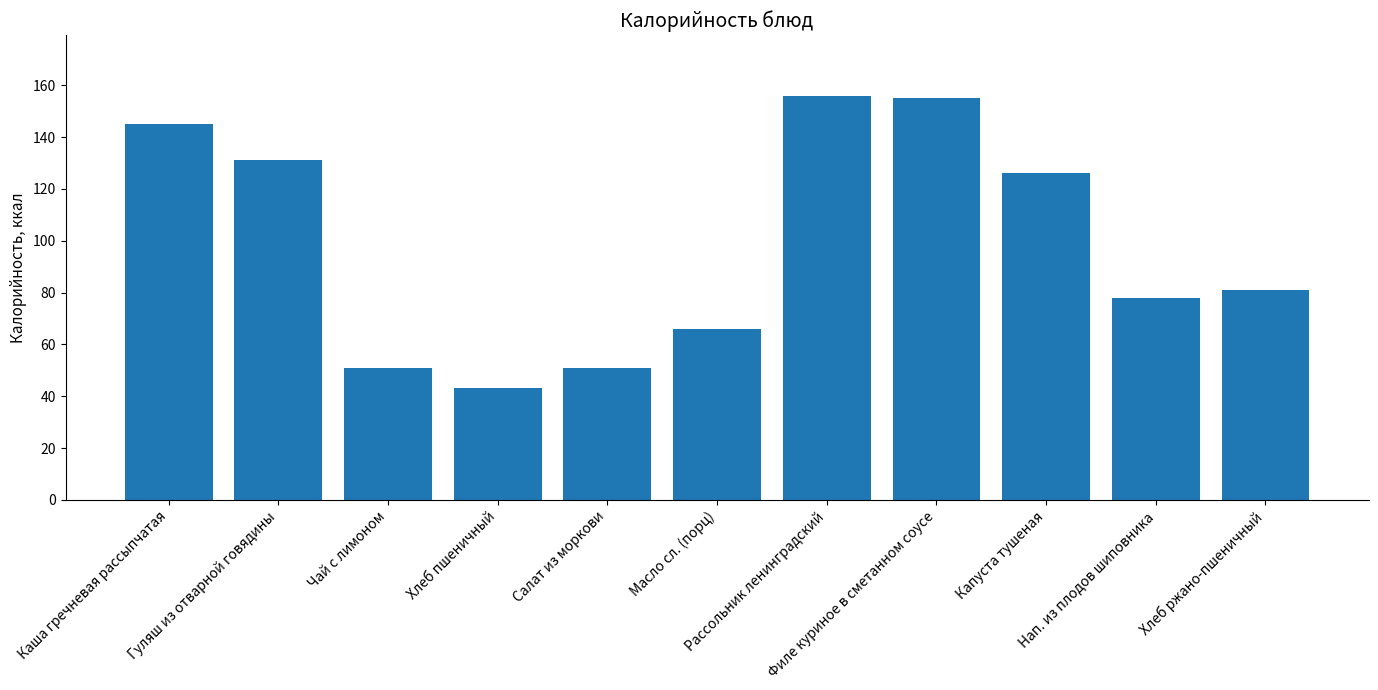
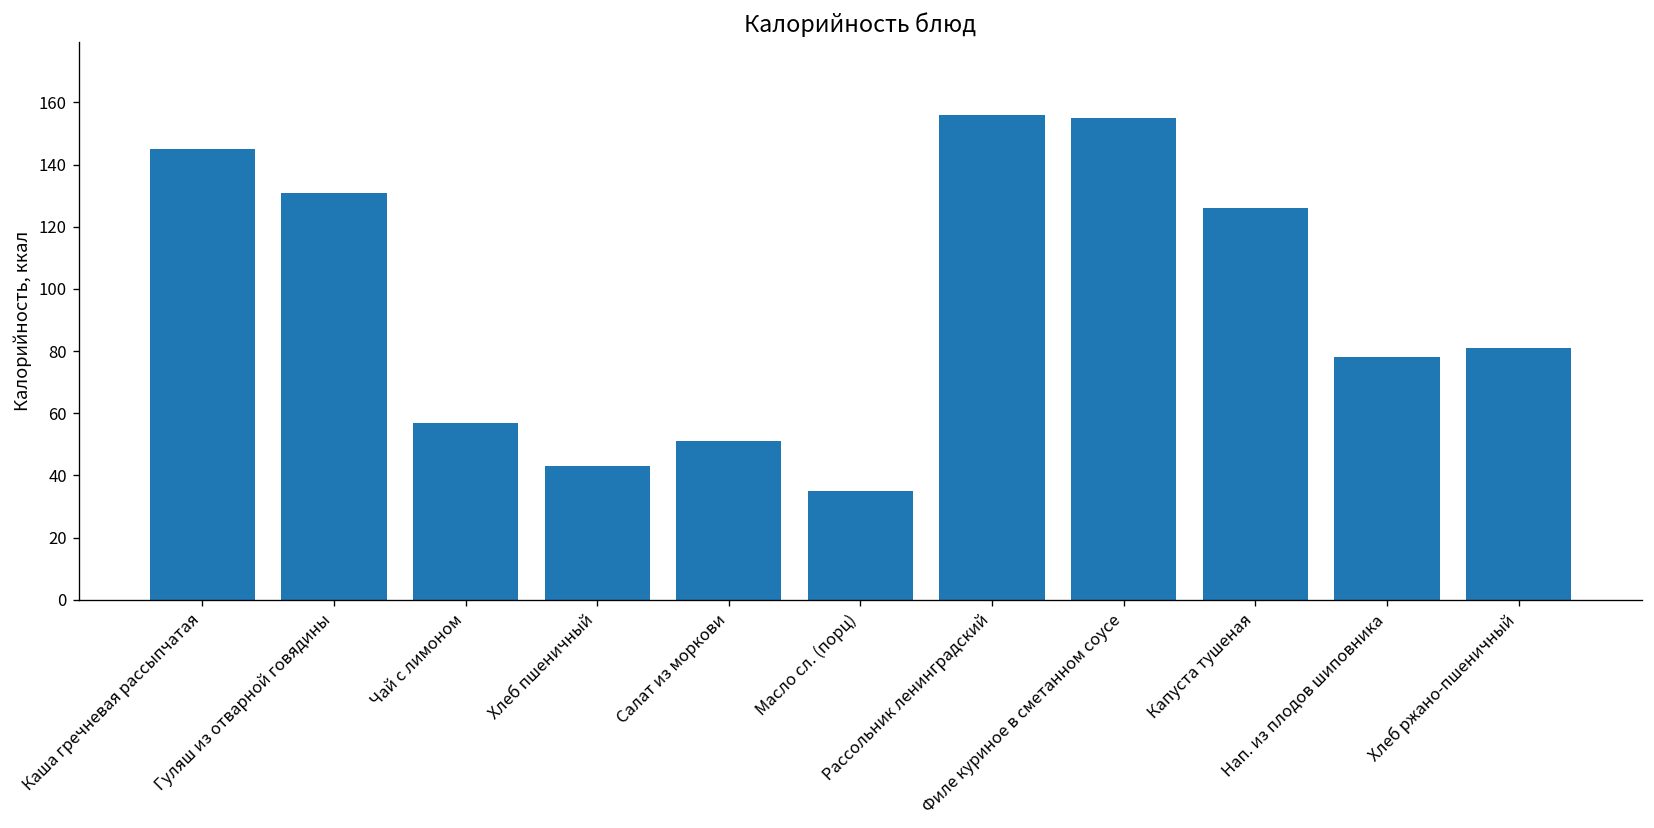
Чай с лимоном: 51 -> 57
Масло сл. (порц): 66 -> 35
